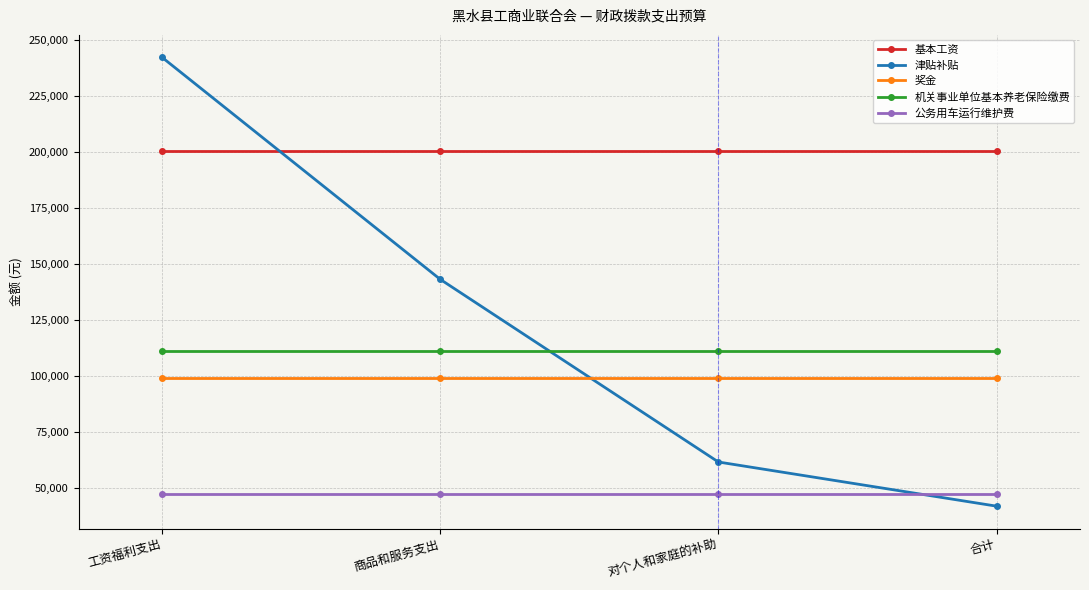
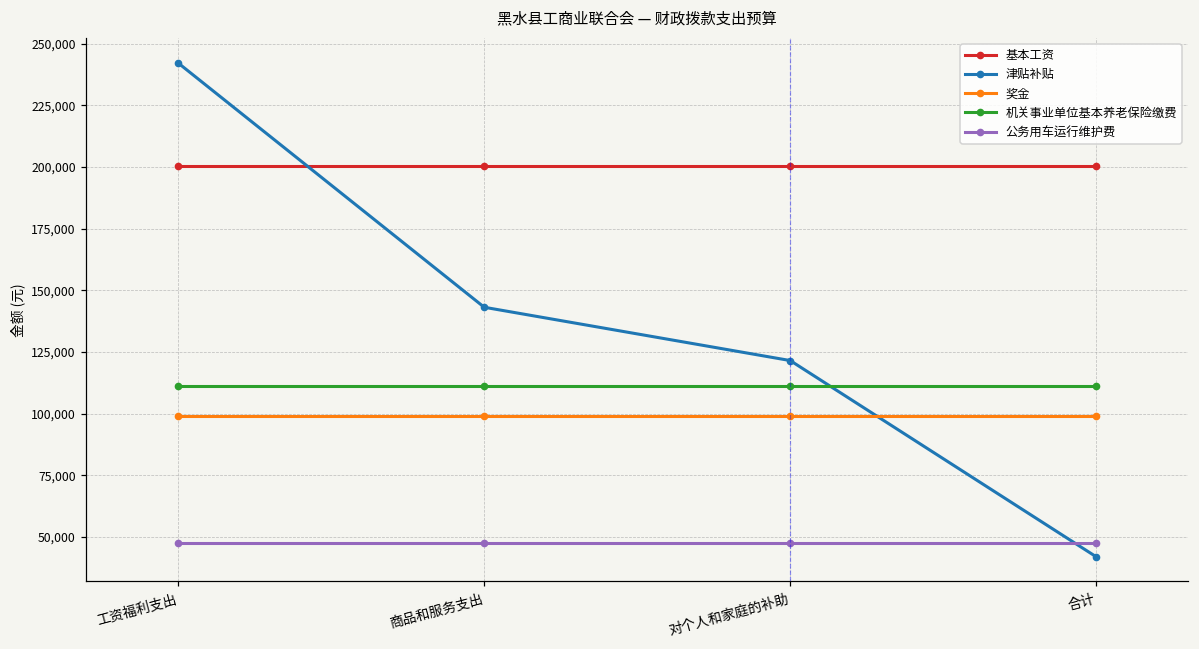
津贴补贴, 对个人和家庭的补助: 62,000 -> 122,000
